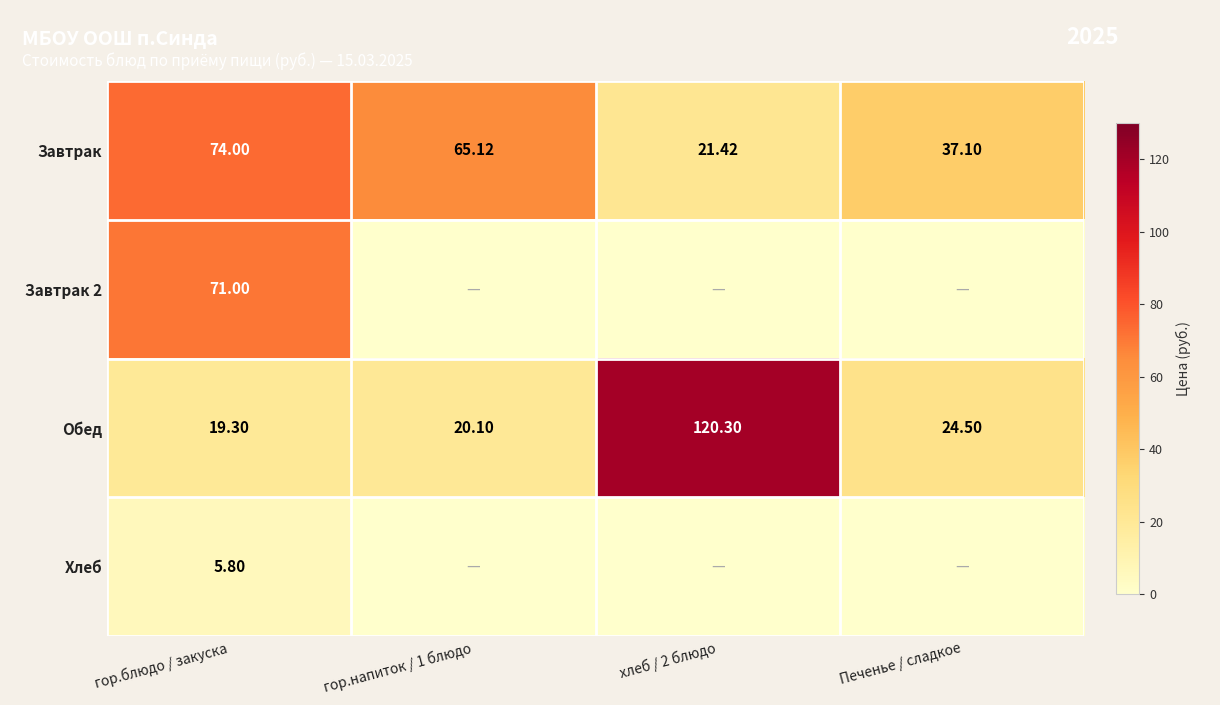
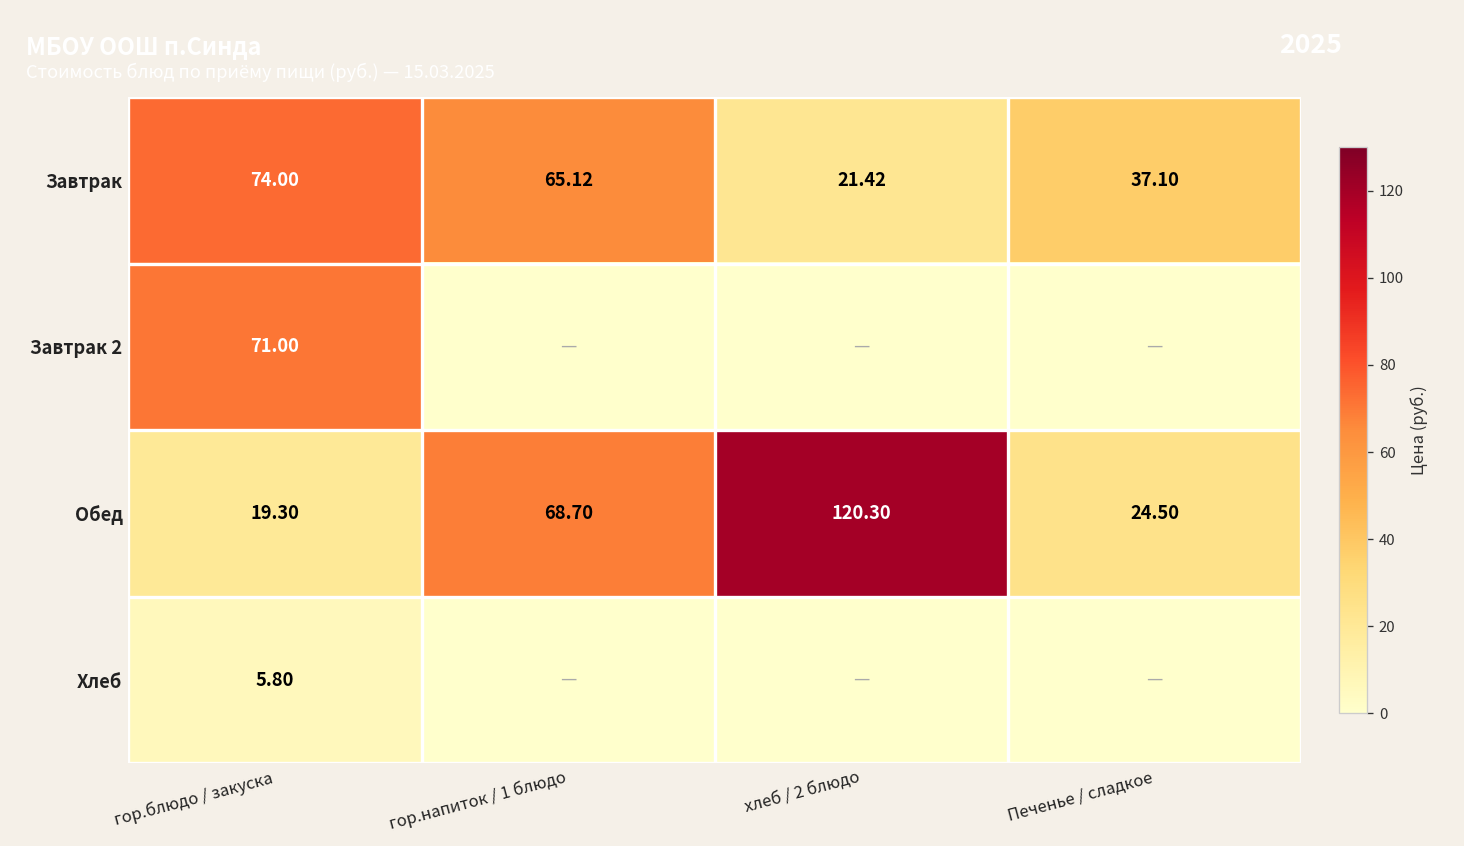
Обед, гор.напиток / 1 блюдо: 20.10 -> 68.70
